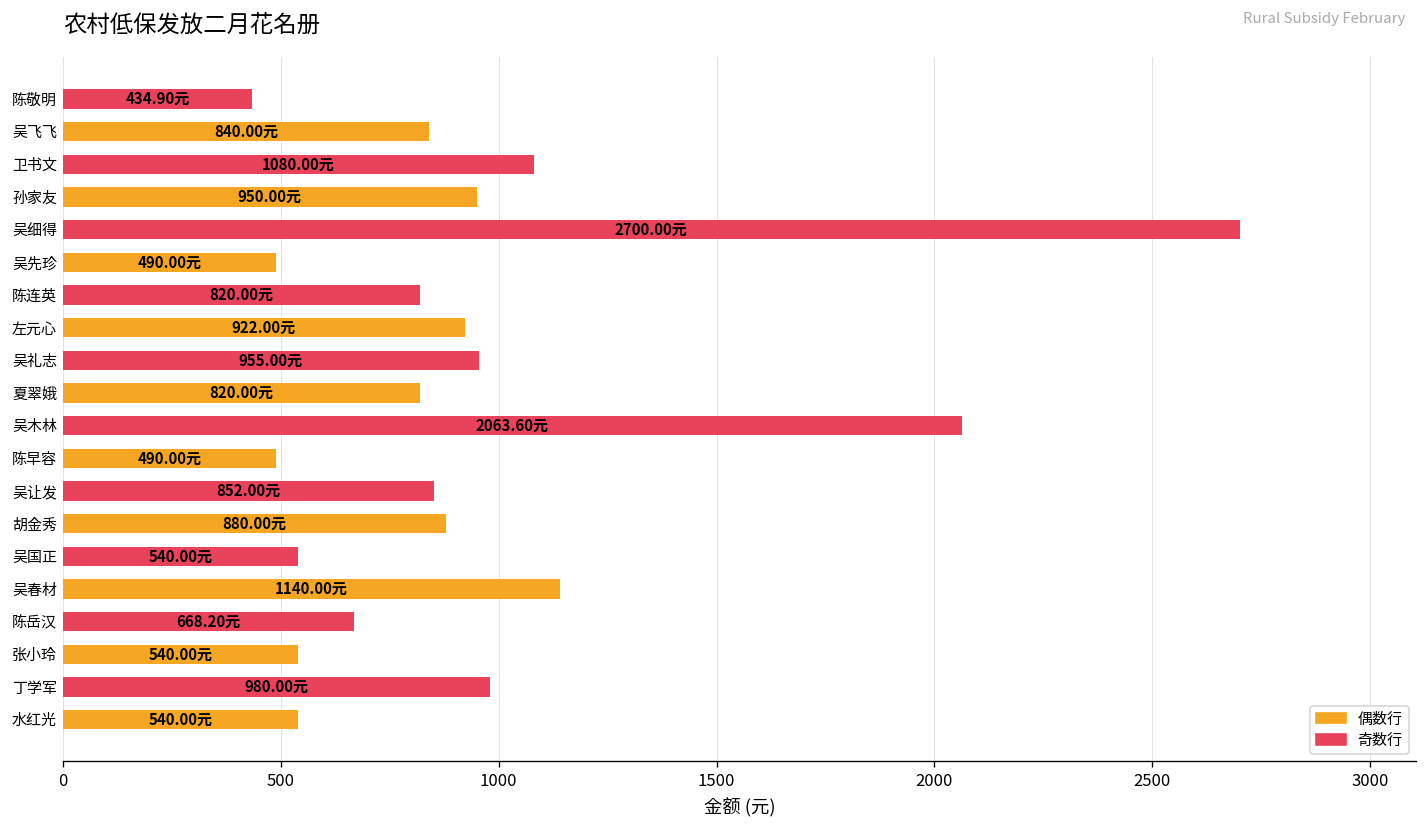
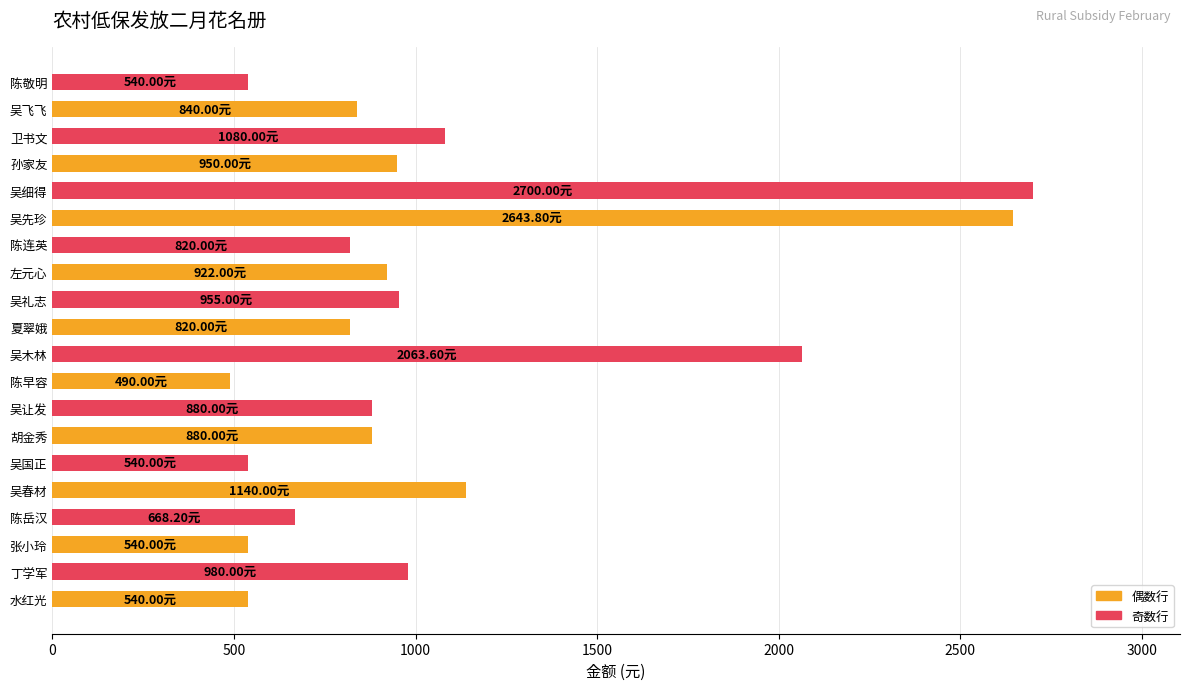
陈敬明: 434.90元 -> 540.00元
吴先珍: 490.00元 -> 2643.80元
吴让发: 852.00元 -> 880.00元
